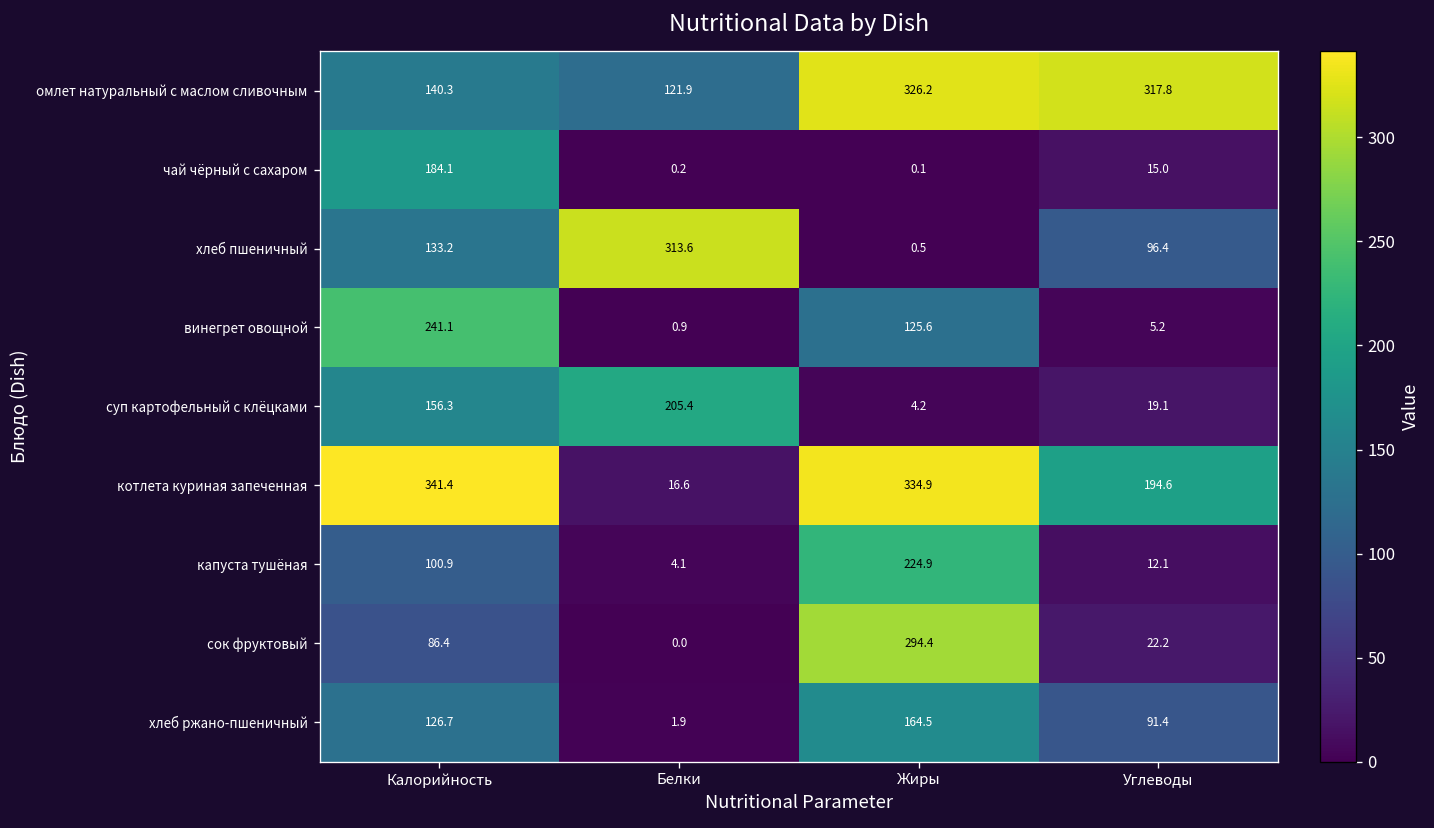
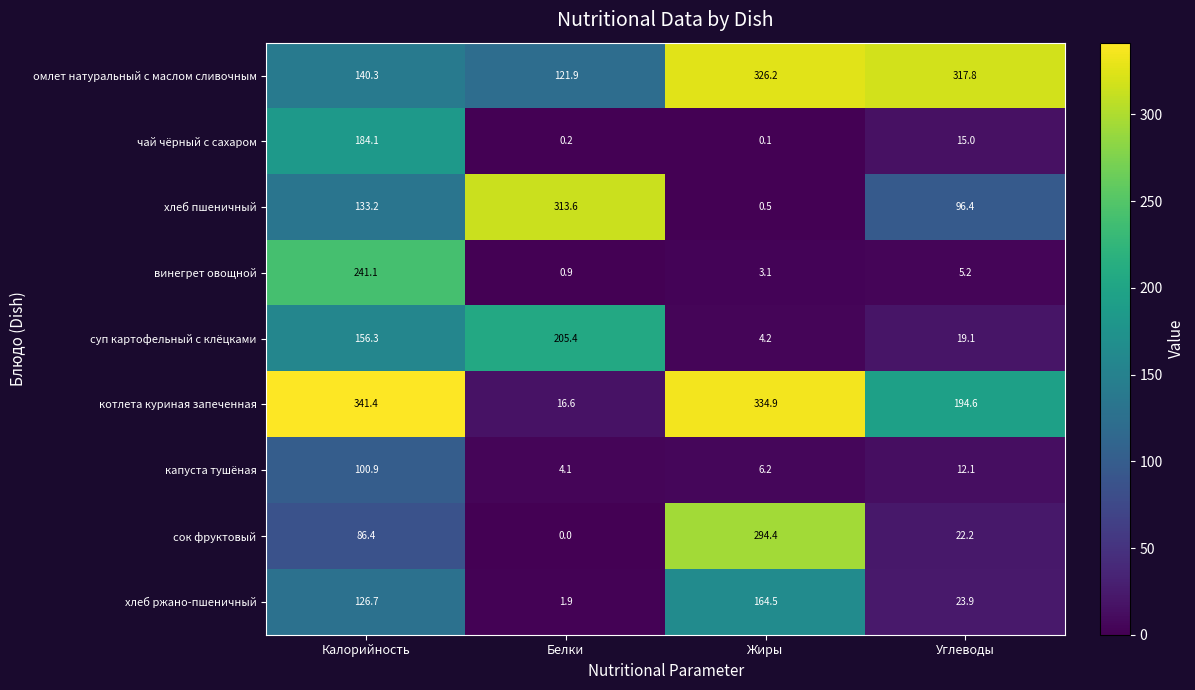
винегрет овощной, Жиры: 125.6 -> 3.1
капуста тушёная, Жиры: 224.9 -> 6.2
хлеб ржано-пшеничный, Углеводы: 91.4 -> 23.9
